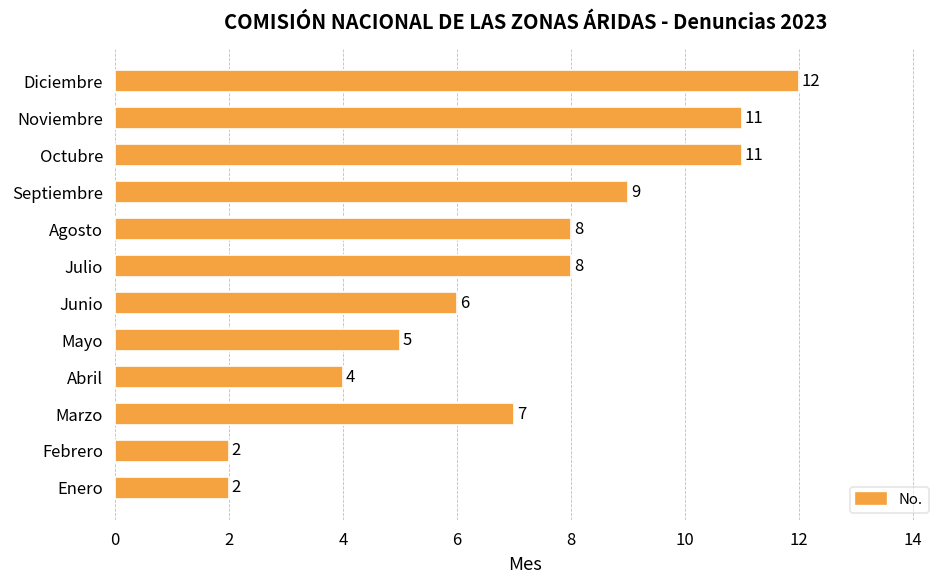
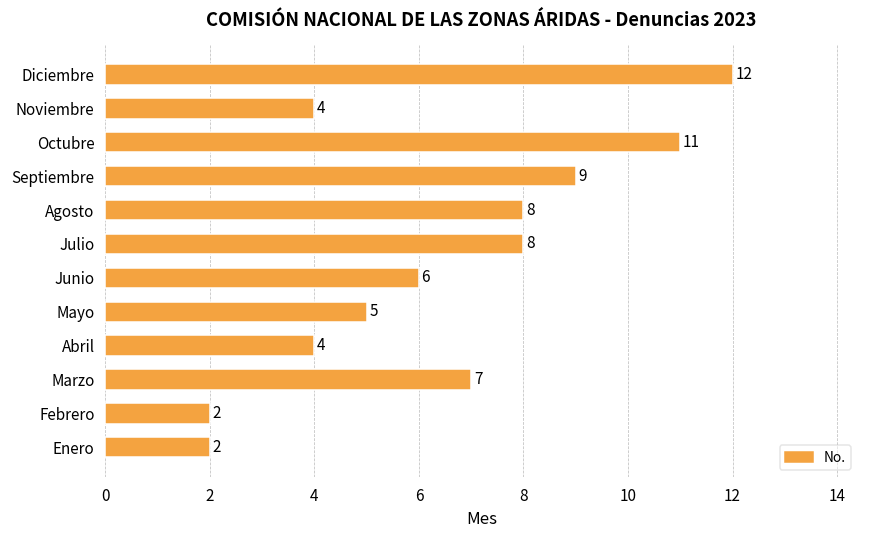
Noviembre: 11 -> 4
